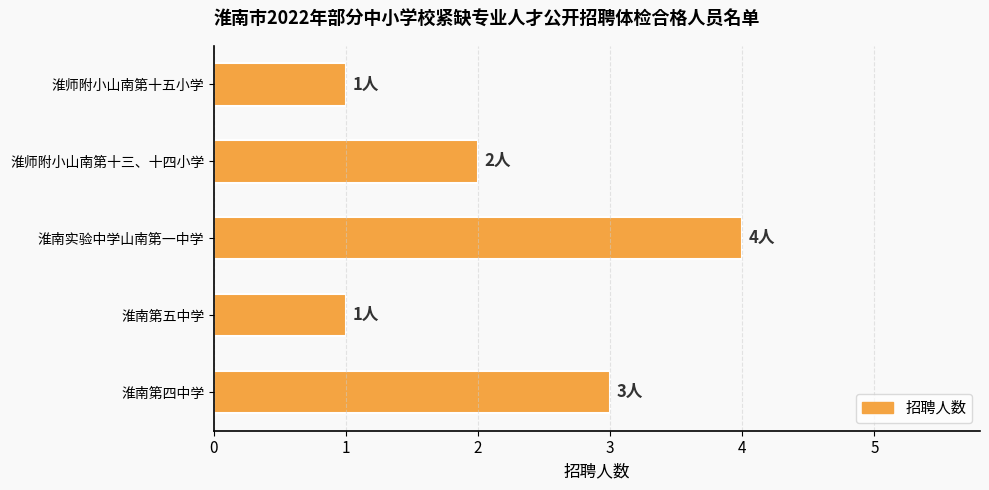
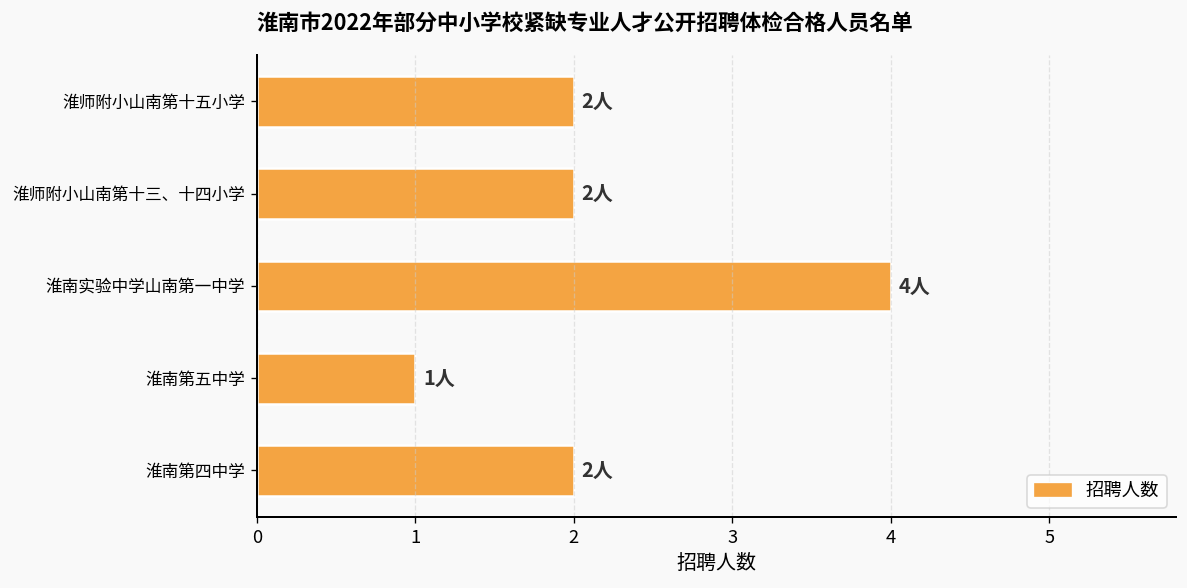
淮师附小山南第十五小学: 1人 -> 2人
淮南第四中学: 3人 -> 2人
